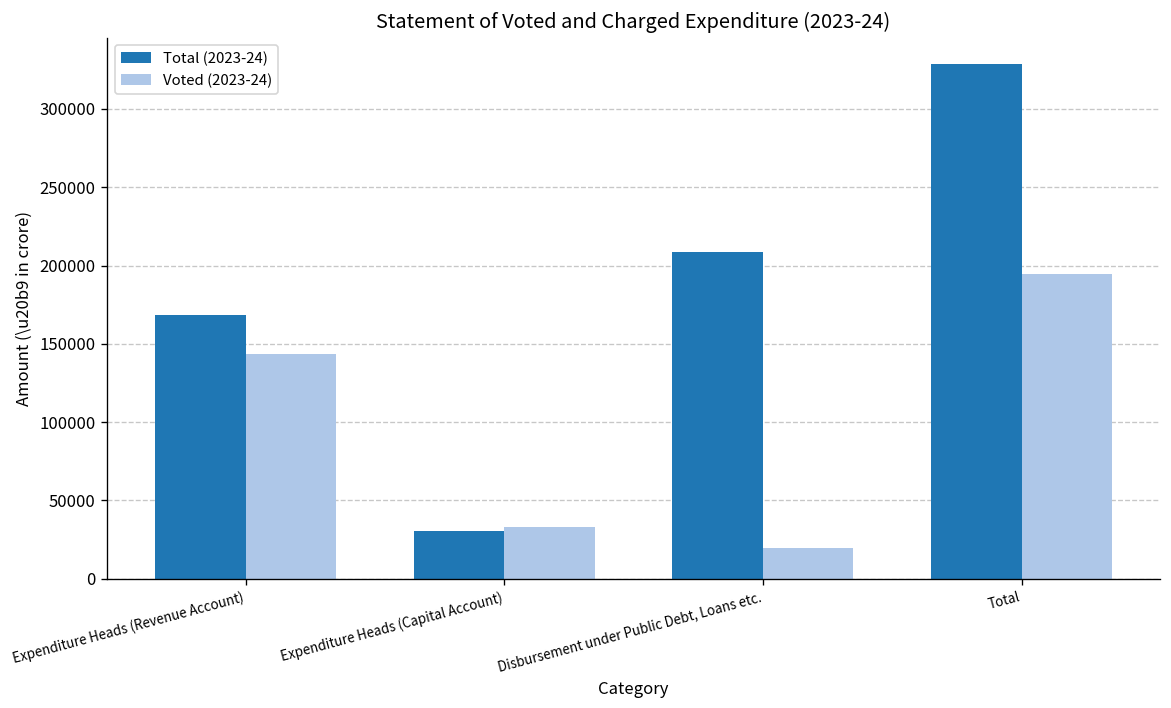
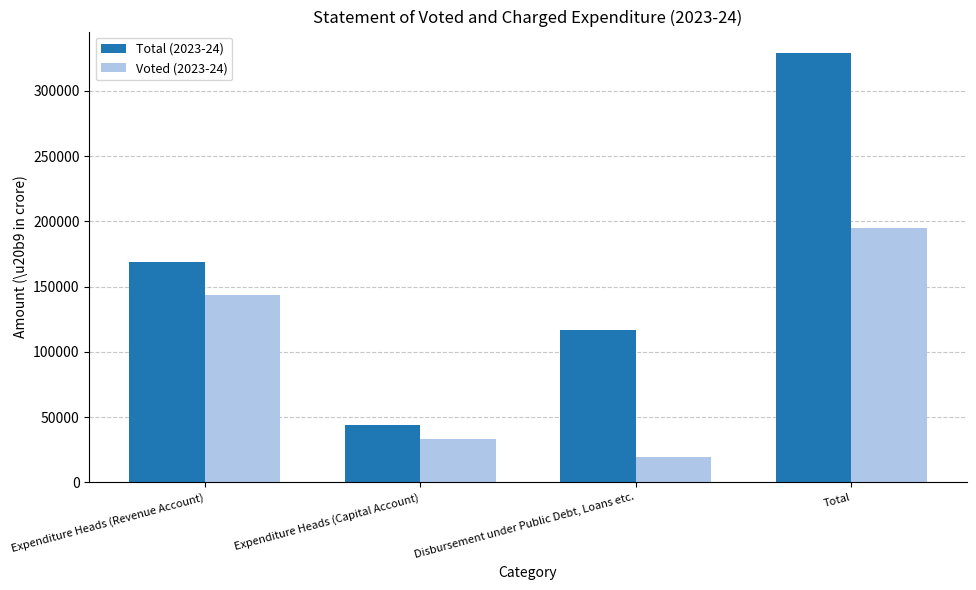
Total (2023-24), Expenditure Heads (Capital Account): 30000 -> 44000
Total (2023-24), Disbursement under Public Debt, Loans etc.: 209000 -> 116000
